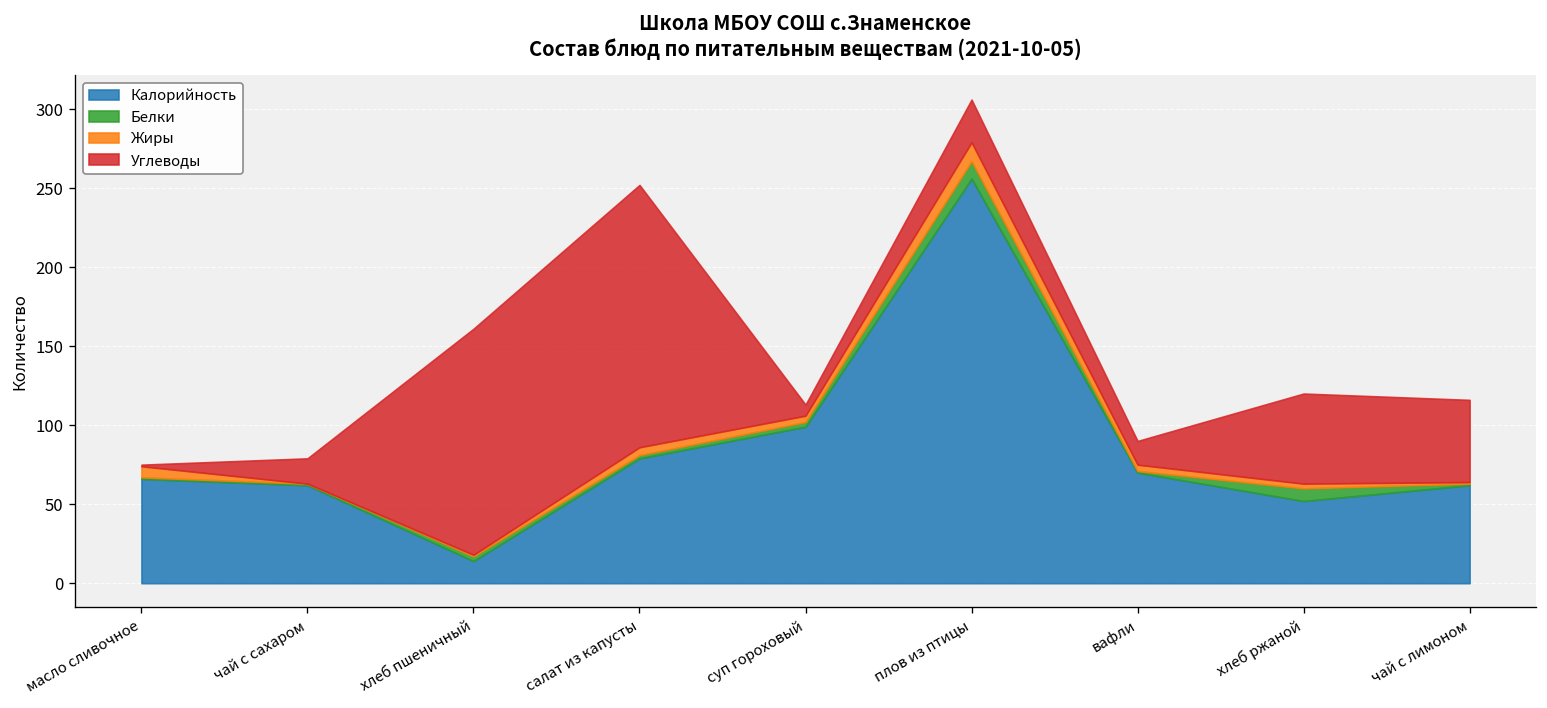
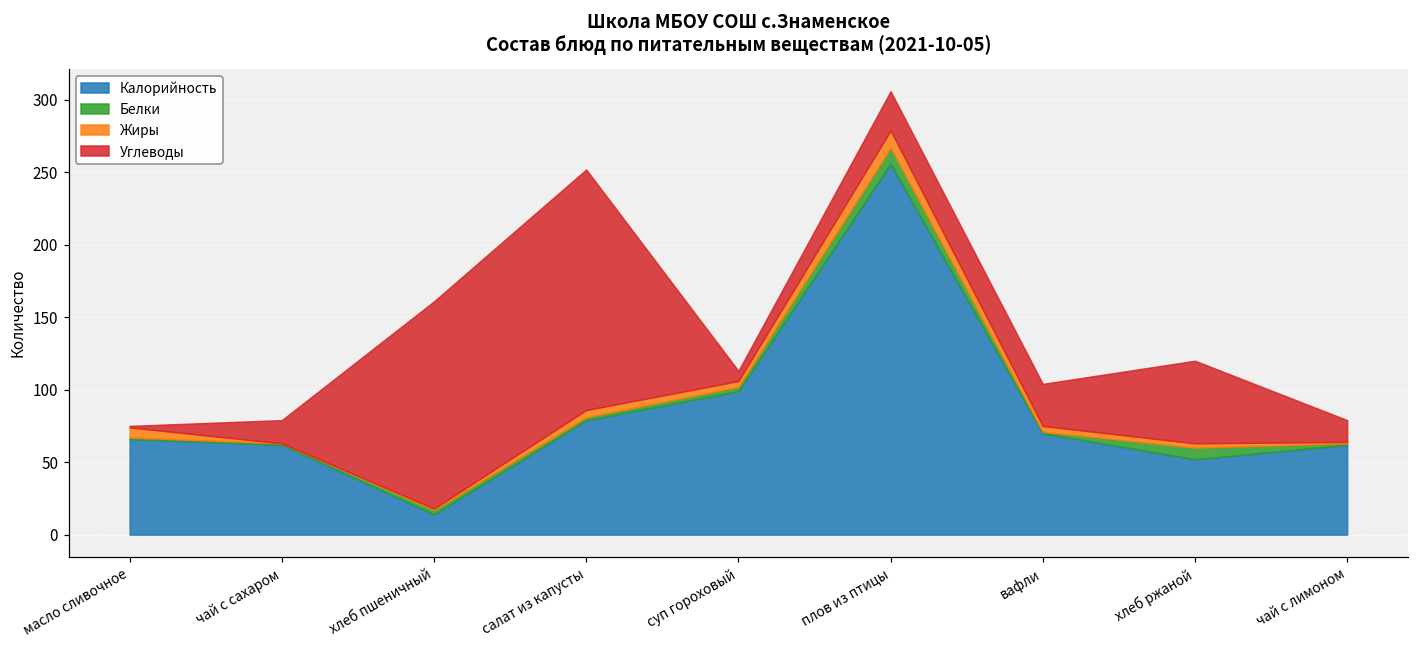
Углеводы, вафли: 15 -> 29
Углеводы, чай с лимоном: 52 -> 15
